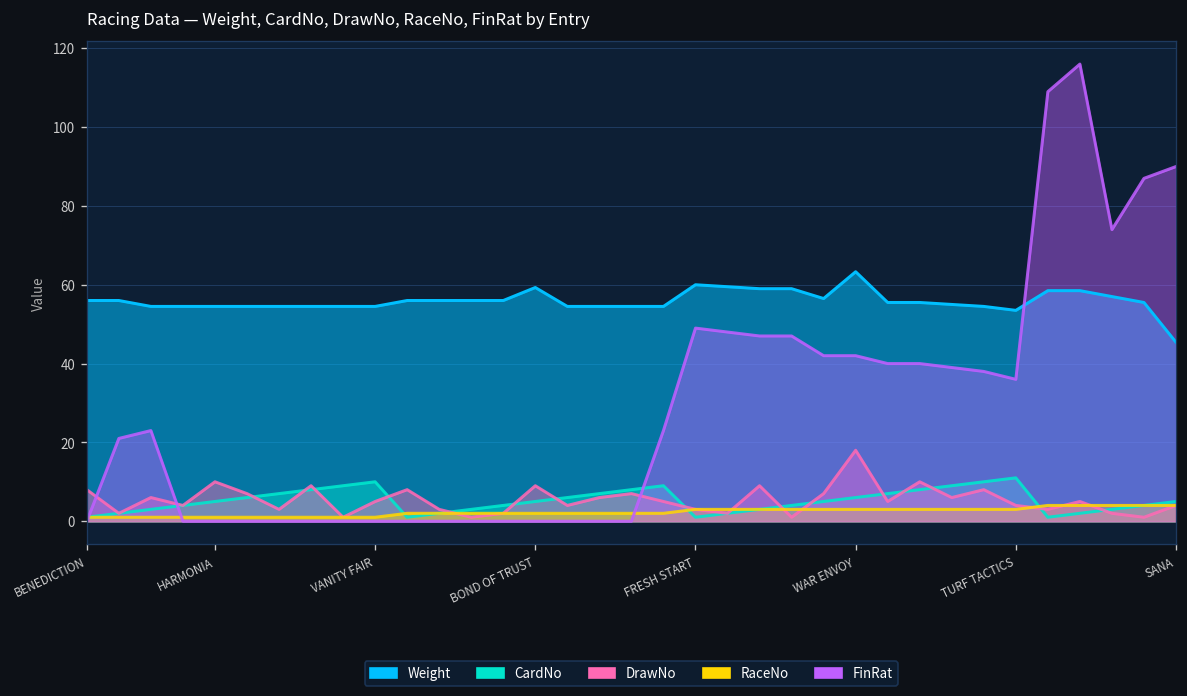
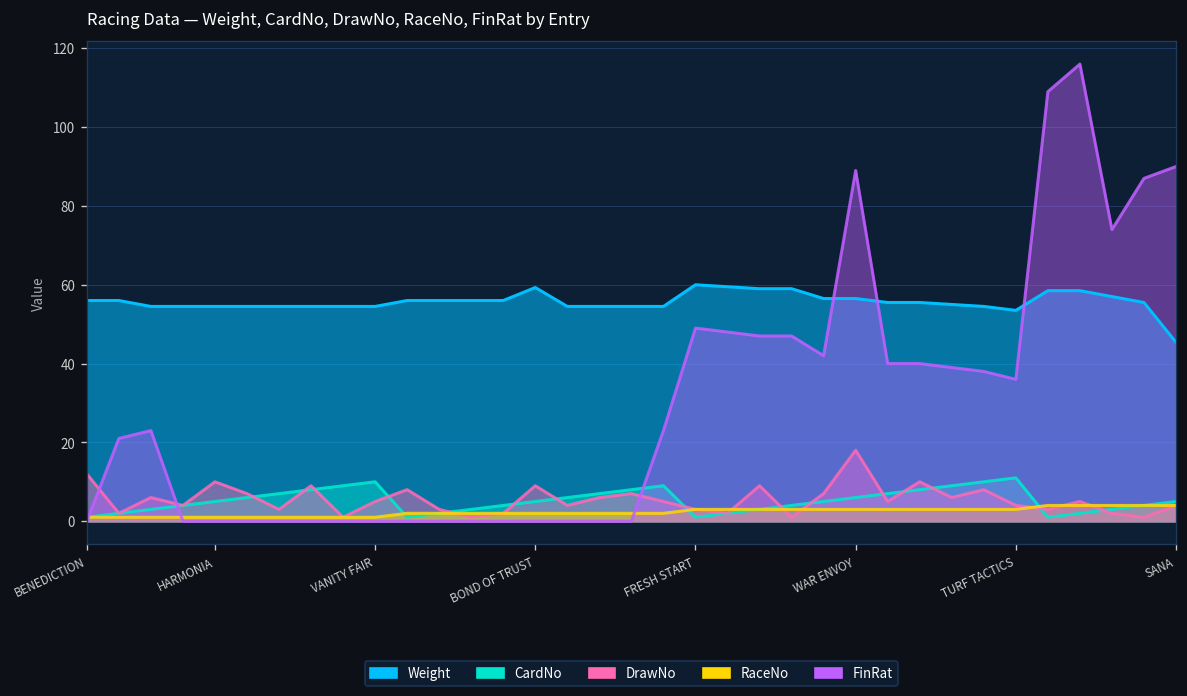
DrawNo, BENEDICTION: 8 -> 12
Weight, WAR ENVOY: 63 -> 57
FinRat, WAR ENVOY: 42 -> 89
